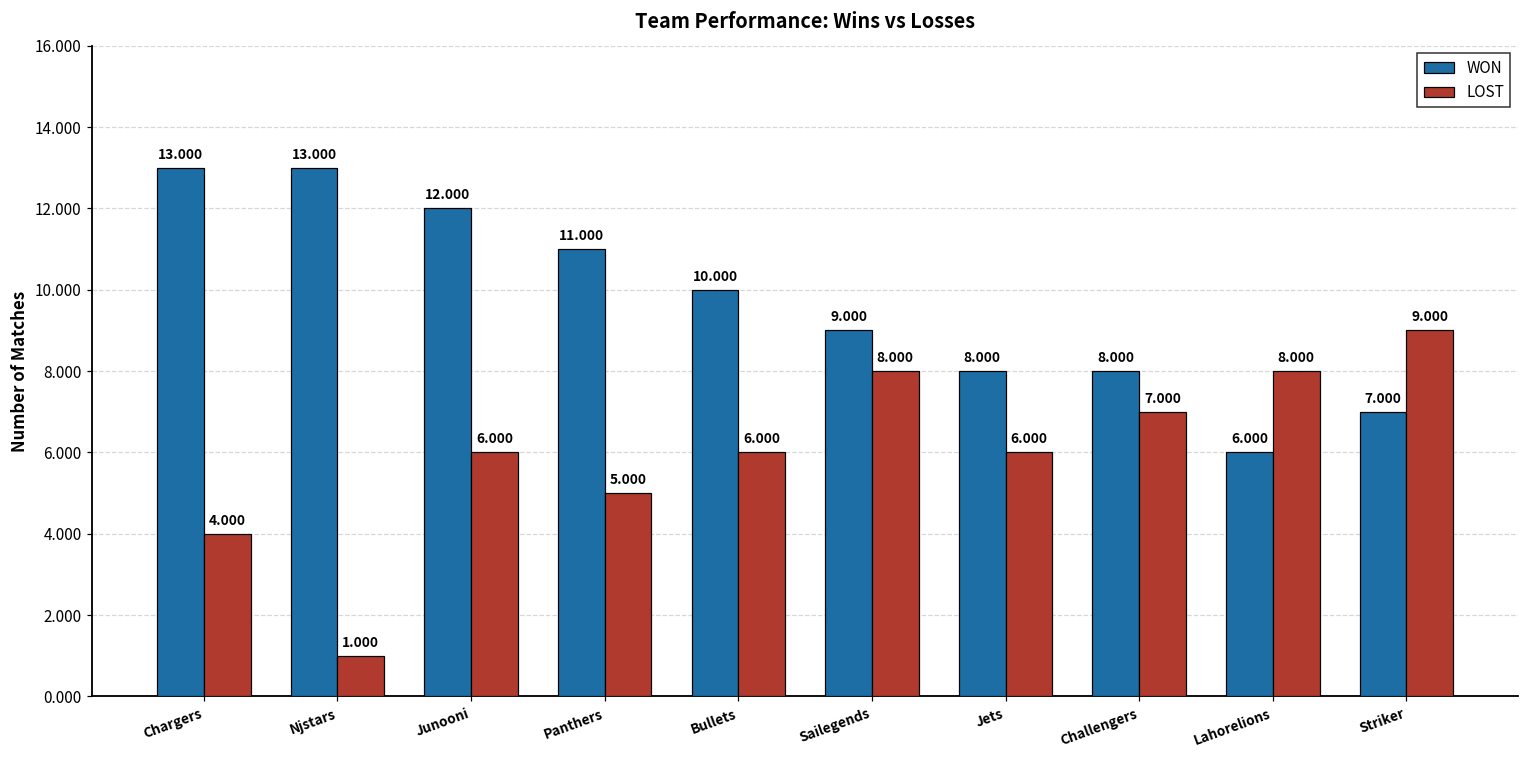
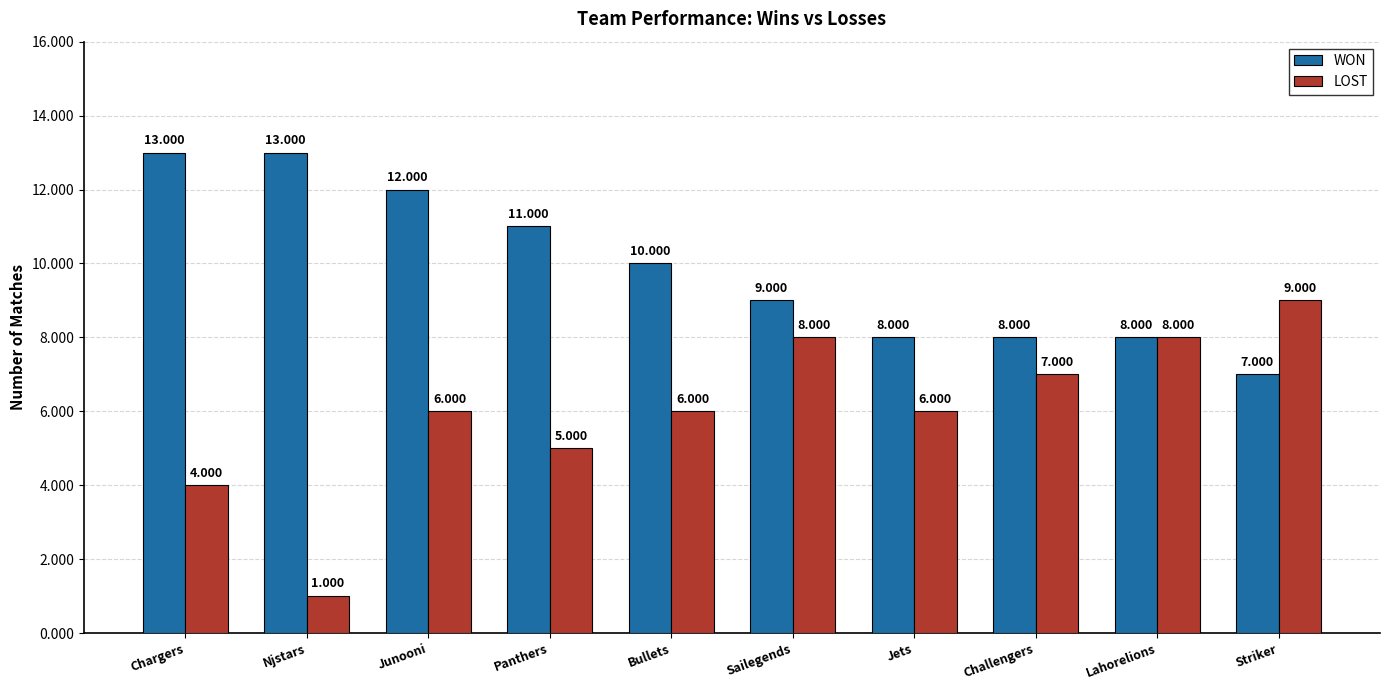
WON, Lahorelions: 6.000 -> 8.000
